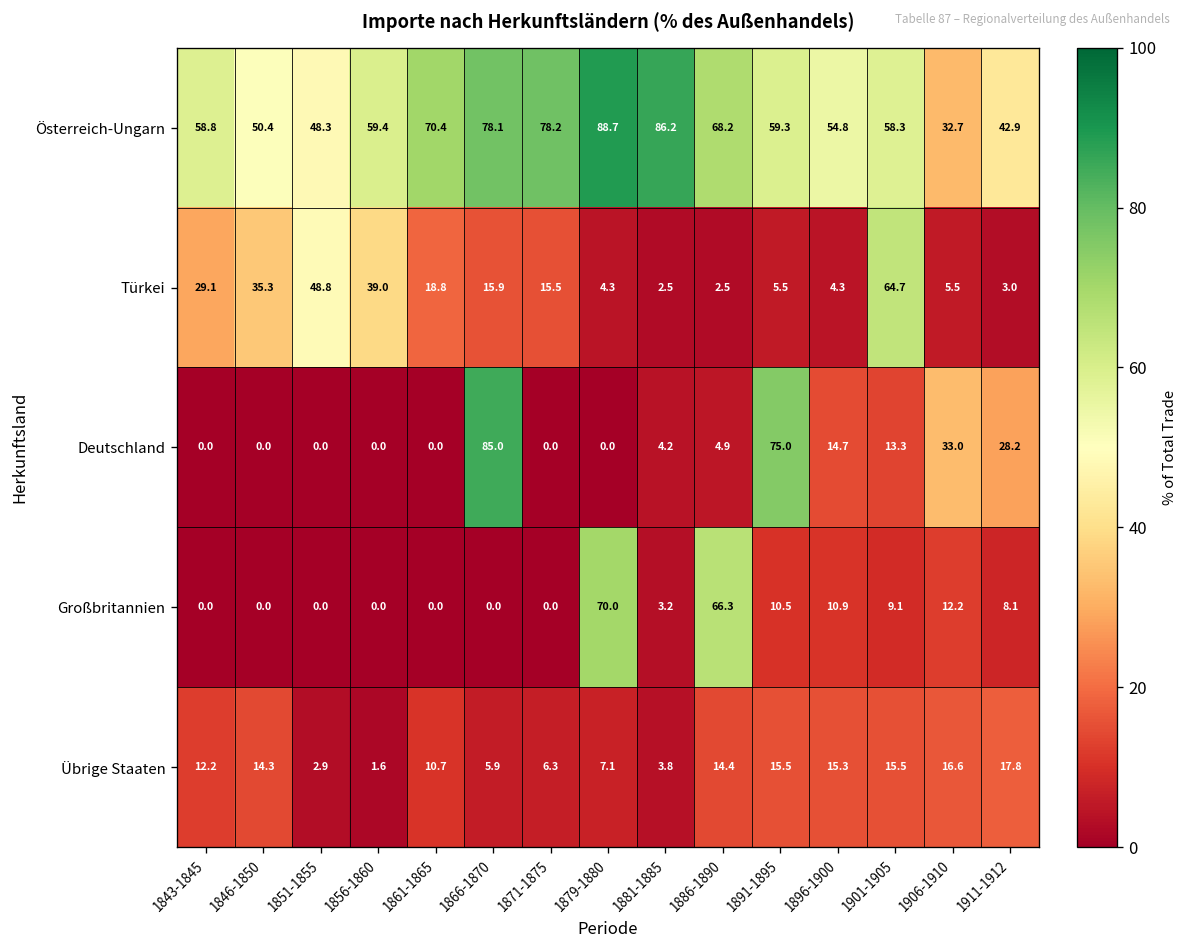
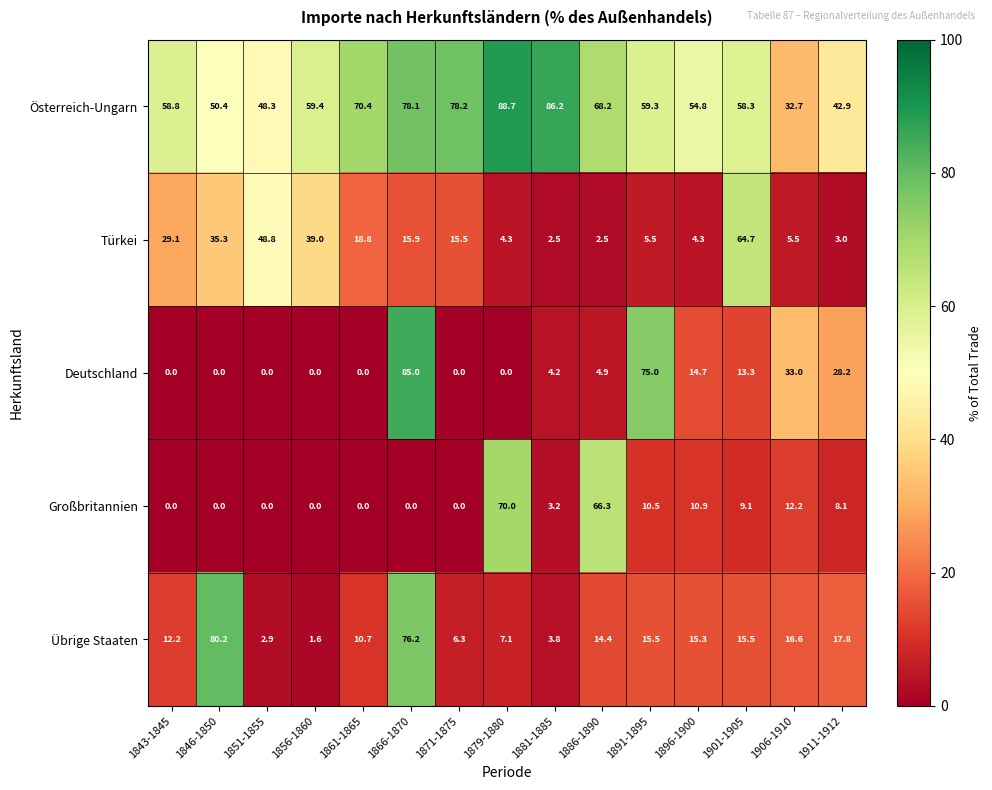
Übrige Staaten, 1846-1850: 14.3 -> 80.2
Übrige Staaten, 1866-1870: 5.9 -> 76.2
